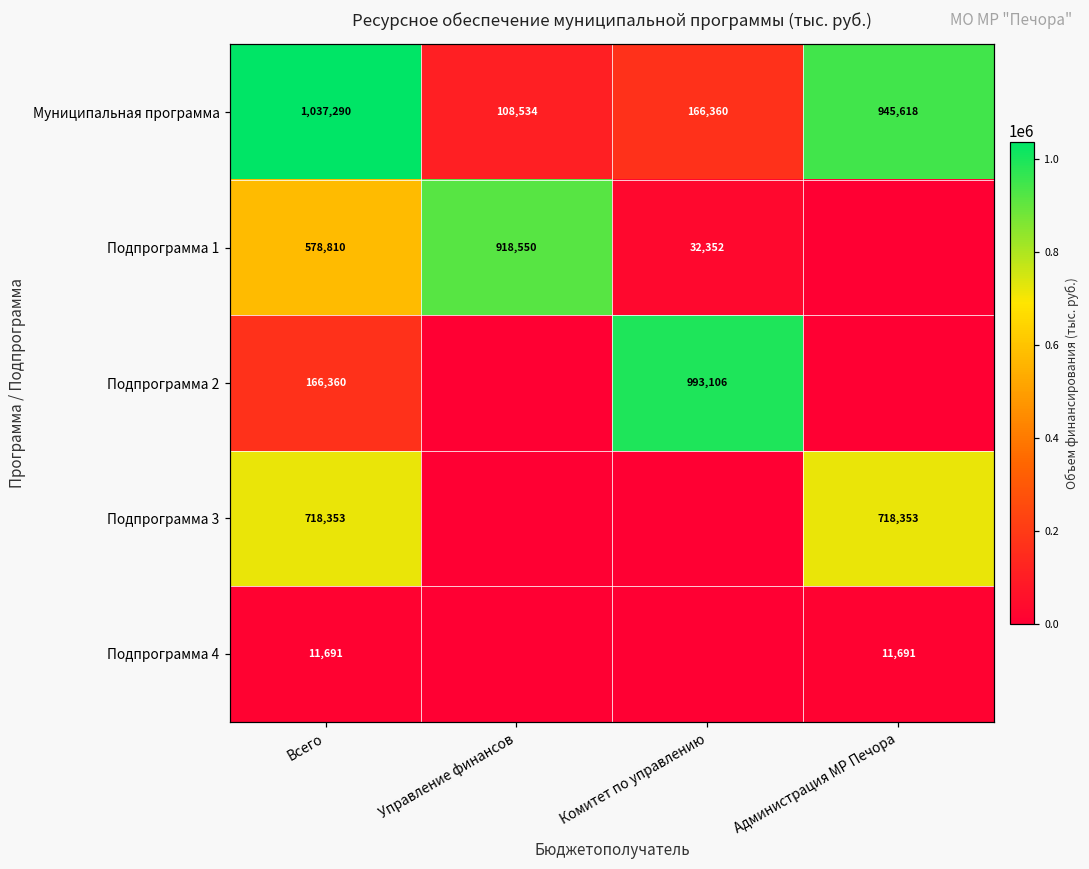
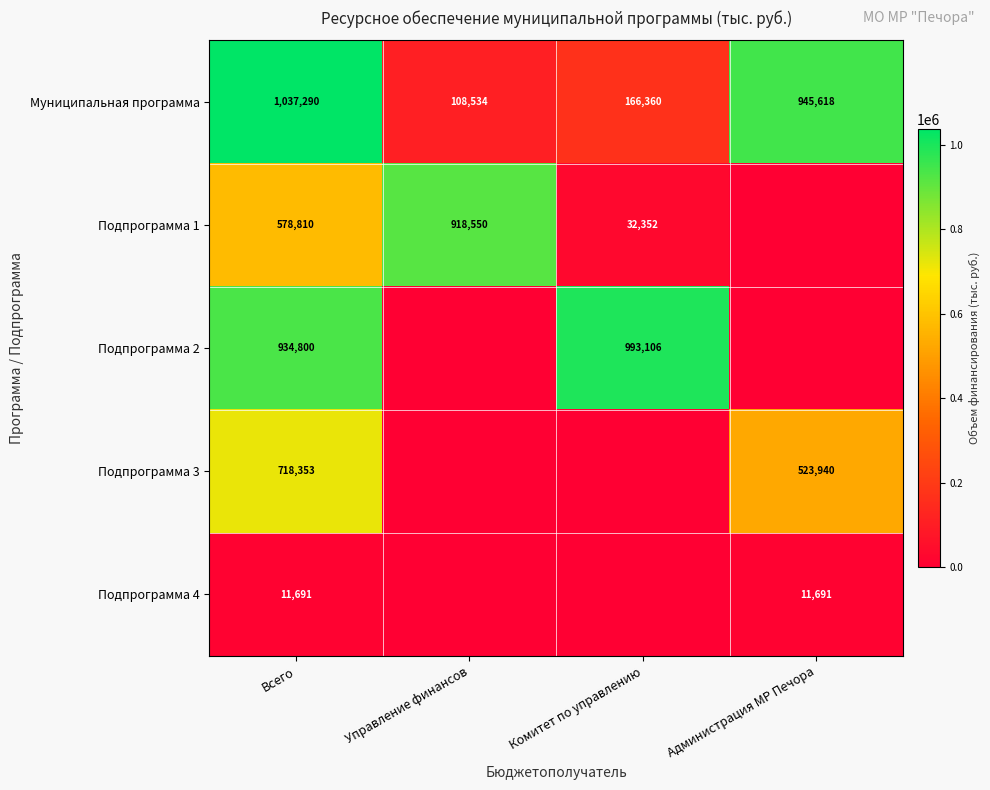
Подпрограмма 2, Всего: 166,360 -> 934,800
Подпрограмма 3, Администрация МР Печора: 718,353 -> 523,940
